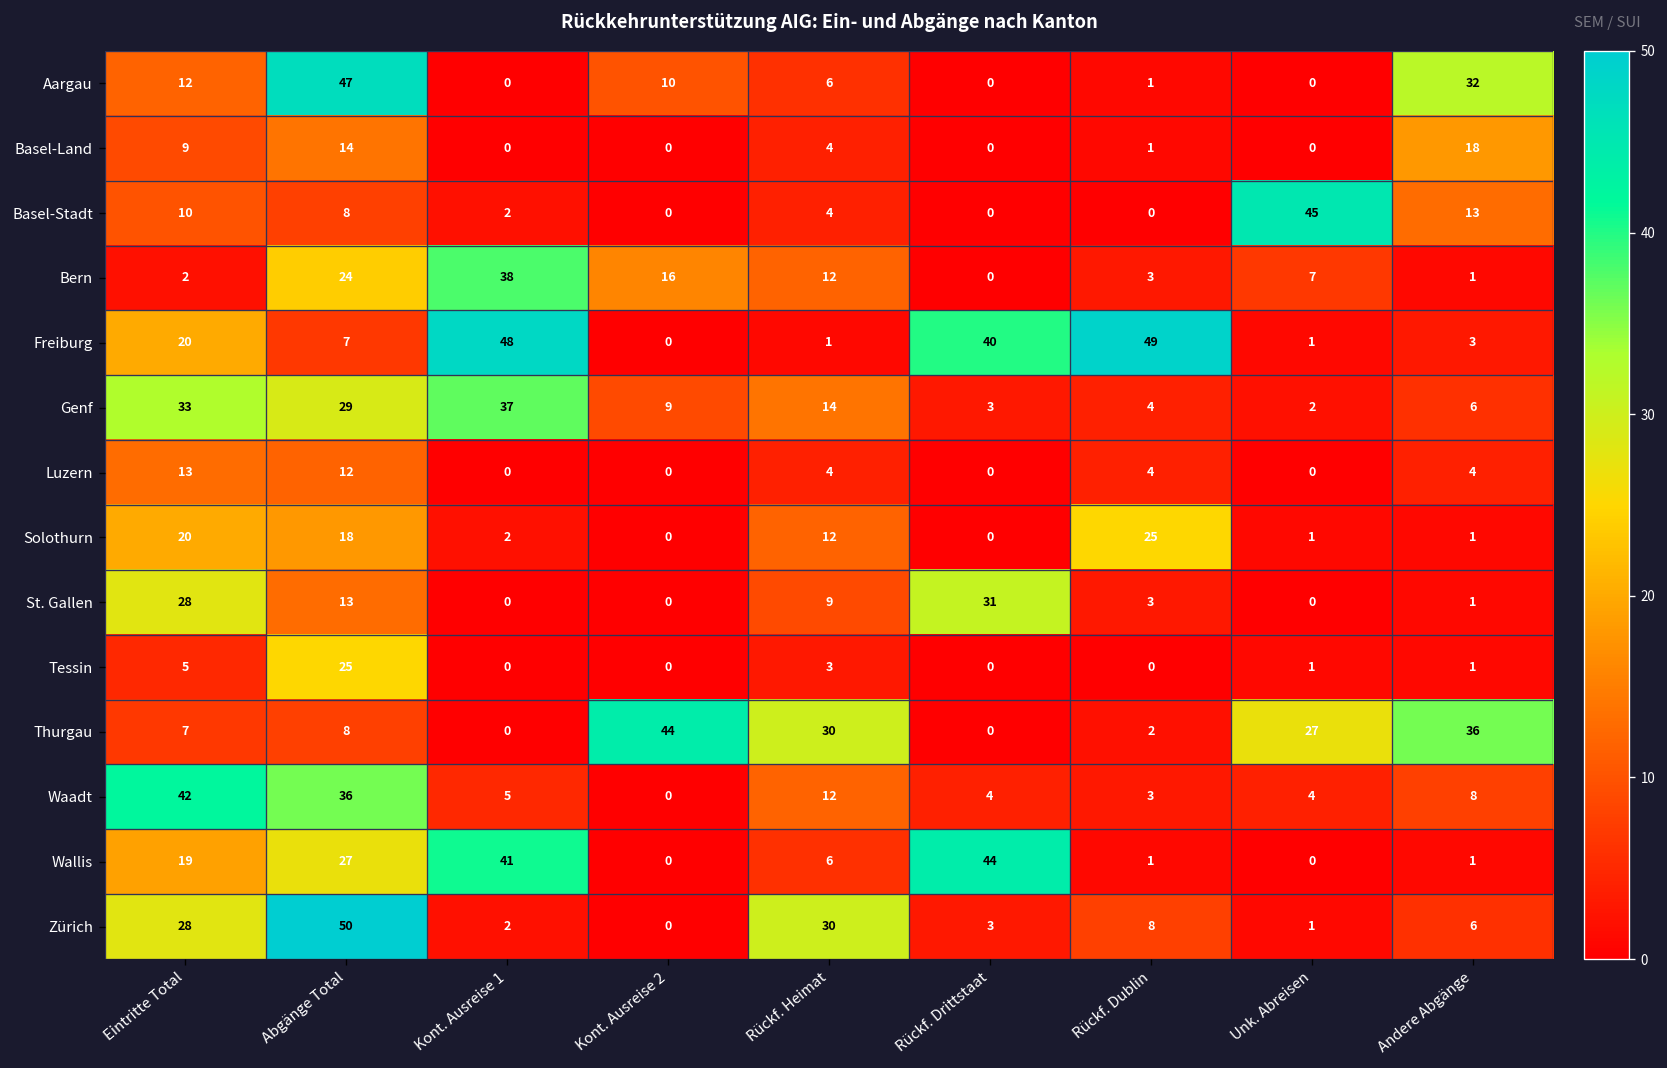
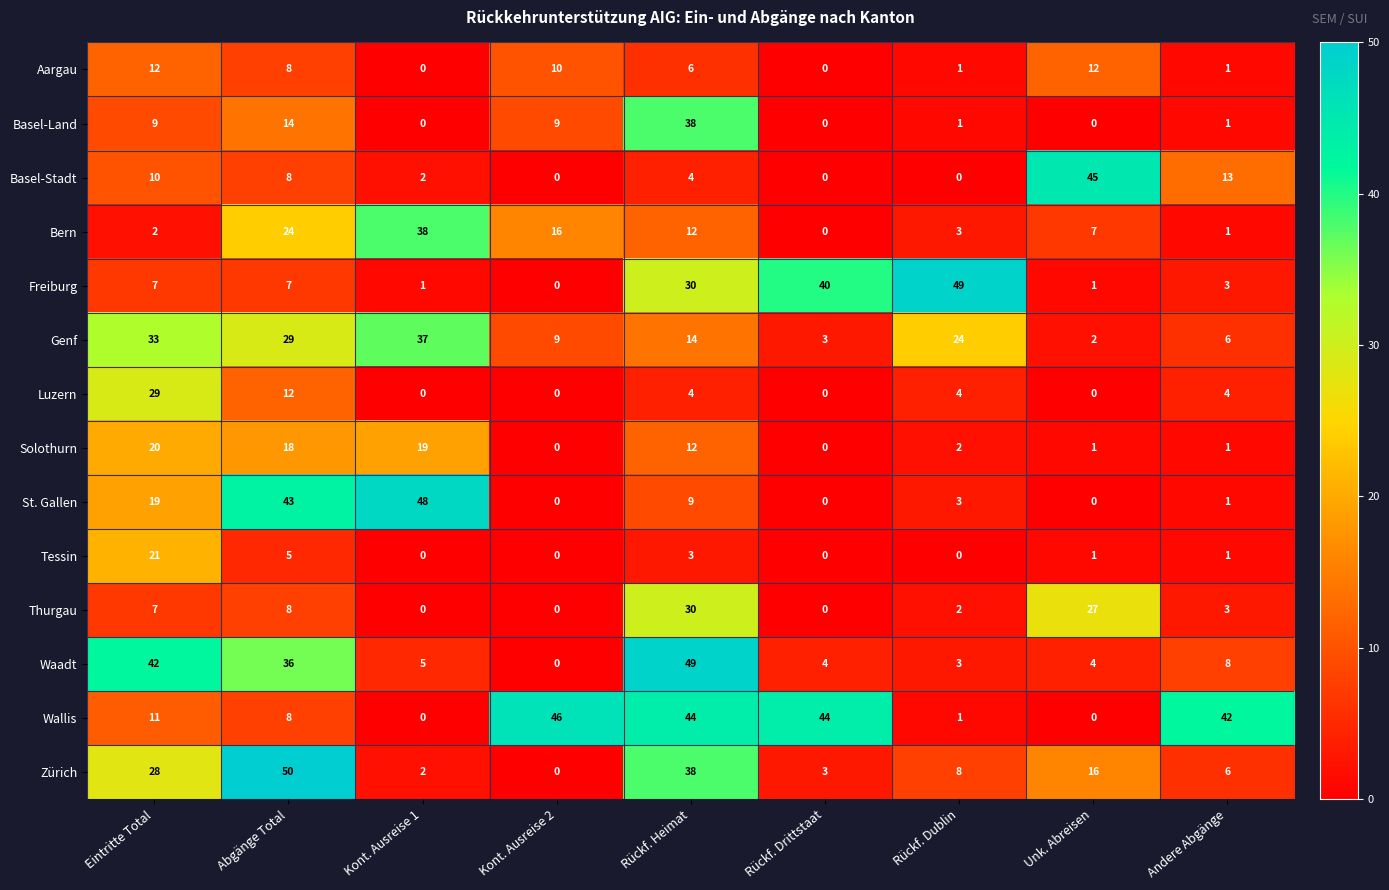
Aargau, Abgänge Total: 47 -> 8
Aargau, Unk. Abreisen: 0 -> 12
Aargau, Andere Abgänge: 32 -> 1
Basel-Land, Kont. Ausreise 2: 0 -> 9
Basel-Land, Rückf. Heimat: 4 -> 38
Basel-Land, Andere Abgänge: 18 -> 1
Freiburg, Eintritte Total: 20 -> 7
Freiburg, Kont. Ausreise 1: 48 -> 1
Freiburg, Rückf. Heimat: 1 -> 30
Genf, Rückf. Dublin: 4 -> 24
Luzern, Eintritte Total: 13 -> 29
Solothurn, Kont. Ausreise 1: 2 -> 19
Solothurn, Rückf. Dublin: 25 -> 2
St. Gallen, Eintritte Total: 28 -> 19
St. Gallen, Abgänge Total: 13 -> 43
St. Gallen, Kont. Ausreise 1: 0 -> 48
St. Gallen, Rückf. Drittstaat: 31 -> 0
Tessin, Eintritte Total: 5 -> 21
Tessin, Abgänge Total: 25 -> 5
Thurgau, Kont. Ausreise 2: 44 -> 0
Thurgau, Andere Abgänge: 36 -> 3
Waadt, Rückf. Heimat: 12 -> 49
Wallis, Eintritte Total: 19 -> 11
Wallis, Abgänge Total: 27 -> 8
Wallis, Kont. Ausreise 1: 41 -> 0
Wallis, Kont. Ausreise 2: 0 -> 46
Wallis, Rückf. Heimat: 6 -> 44
Wallis, Andere Abgänge: 1 -> 42
Zürich, Rückf. Heimat: 30 -> 38
Zürich, Unk. Abreisen: 1 -> 16
